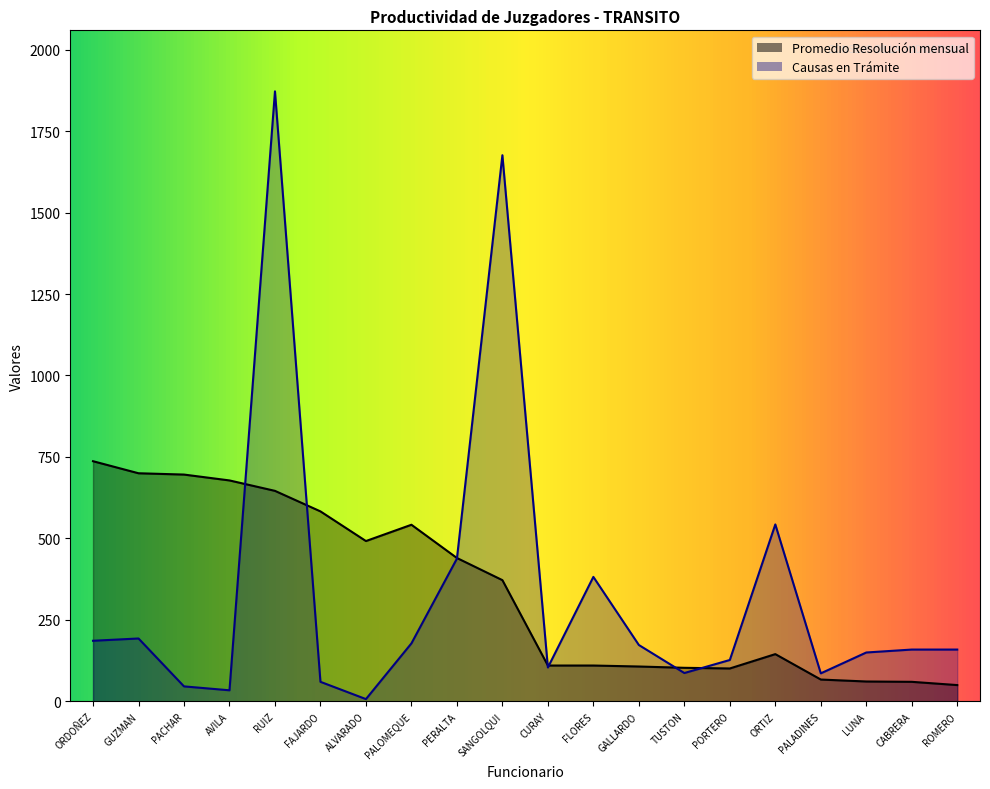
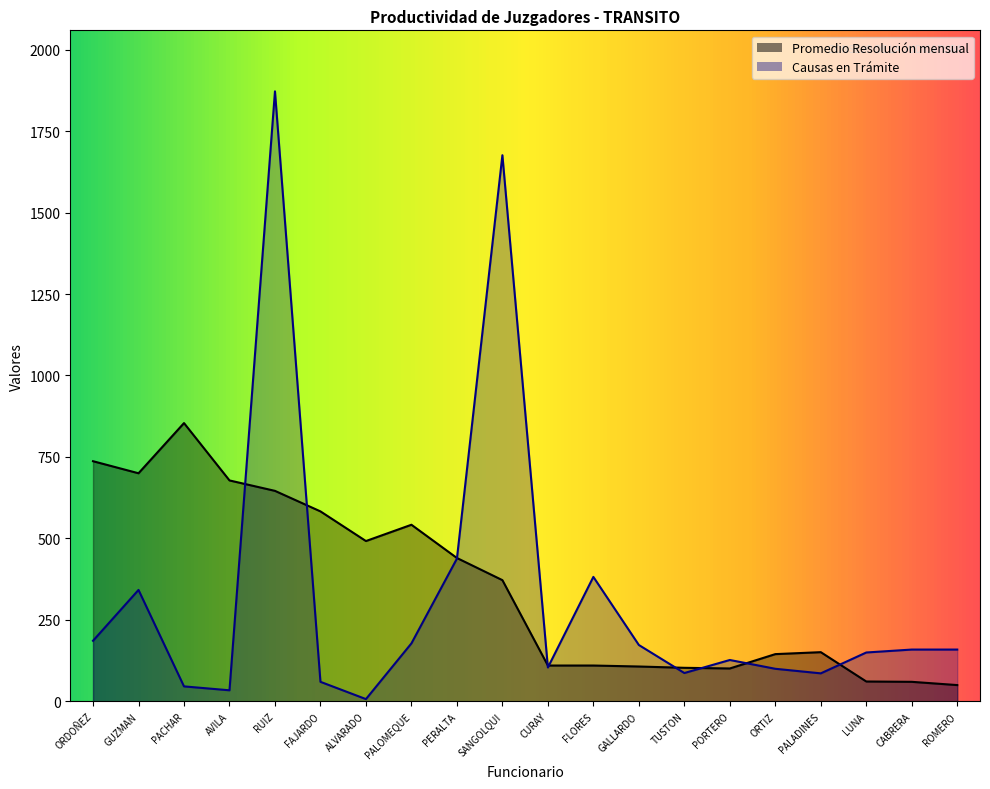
Causas en Trámite, GUZMAN: 190 -> 340
Promedio Resolución mensual, PACHAR: 700 -> 850
Causas en Trámite, ORTIZ: 540 -> 100
Promedio Resolución mensual, PALADINES: 70 -> 150
